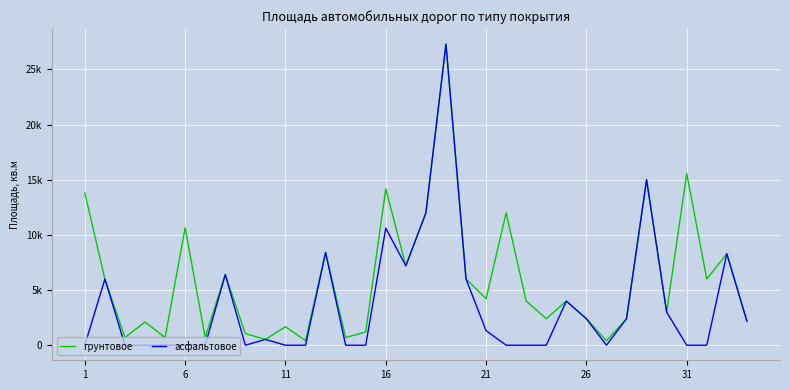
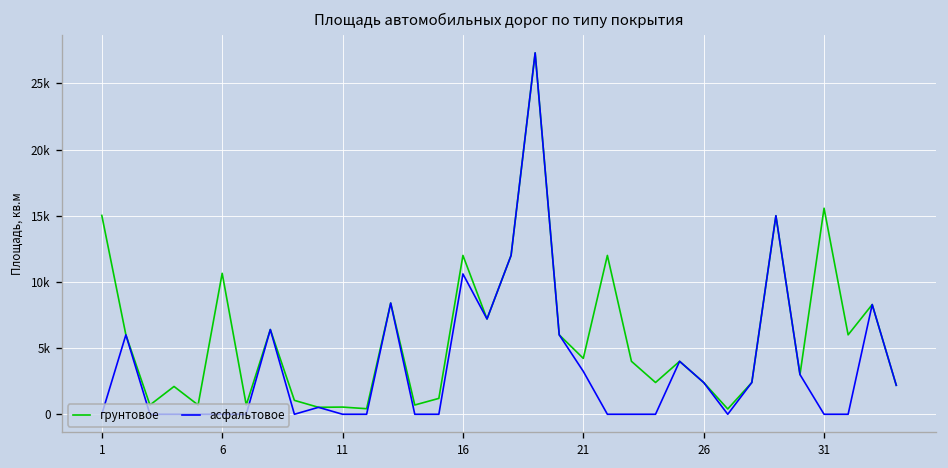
грунтовое, 1: 13800 -> 15000
грунтовое, 11: 1700 -> 500
грунтовое, 16: 14200 -> 12000
асфальтовое, 21: 1300 -> 3200
